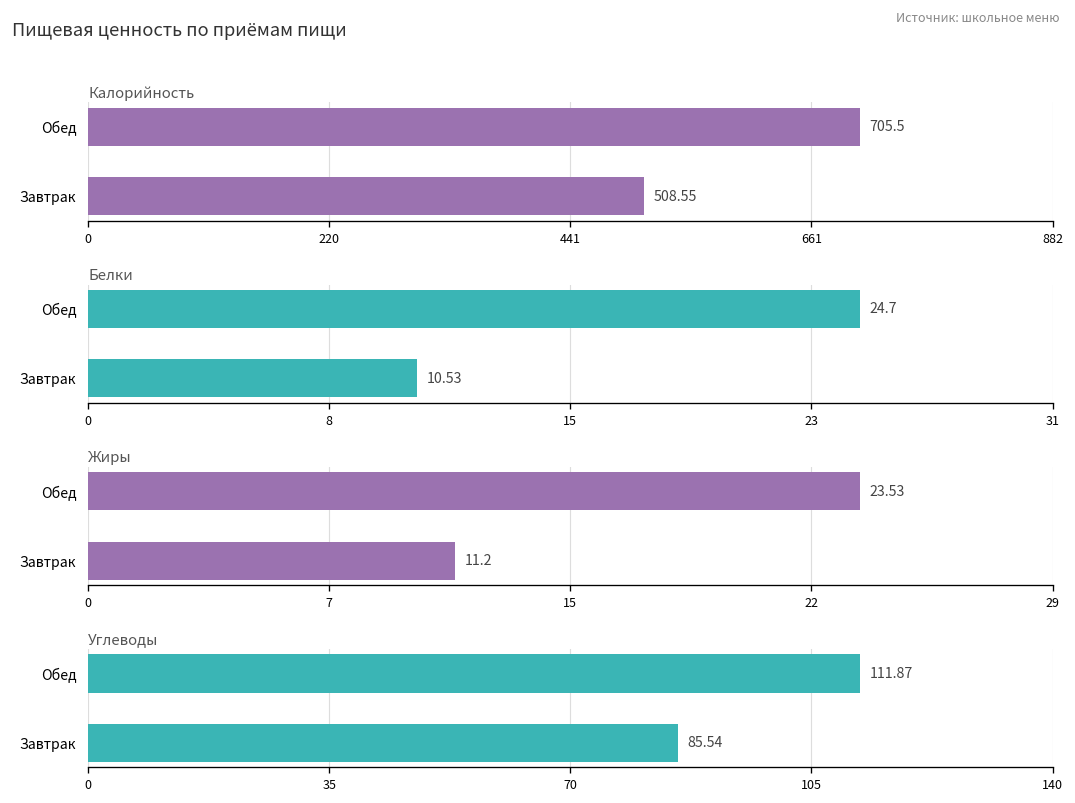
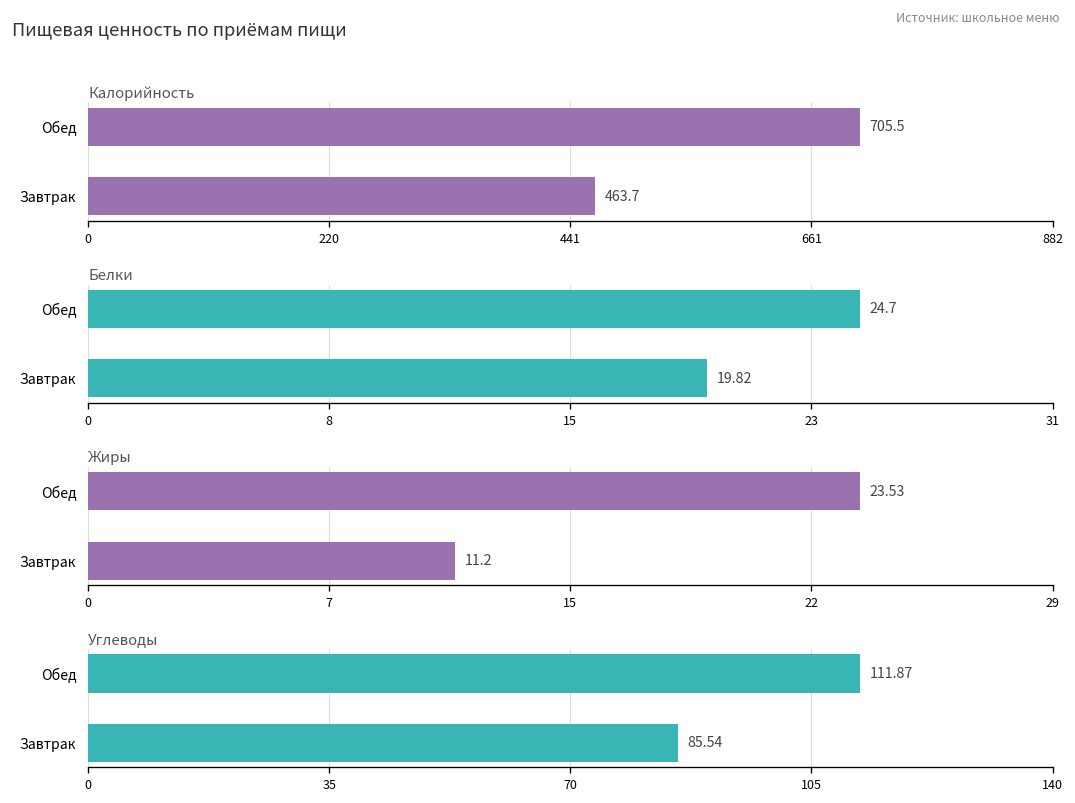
Калорийность, Завтрак: 508.55 -> 463.7
Белки, Завтрак: 10.53 -> 19.82
